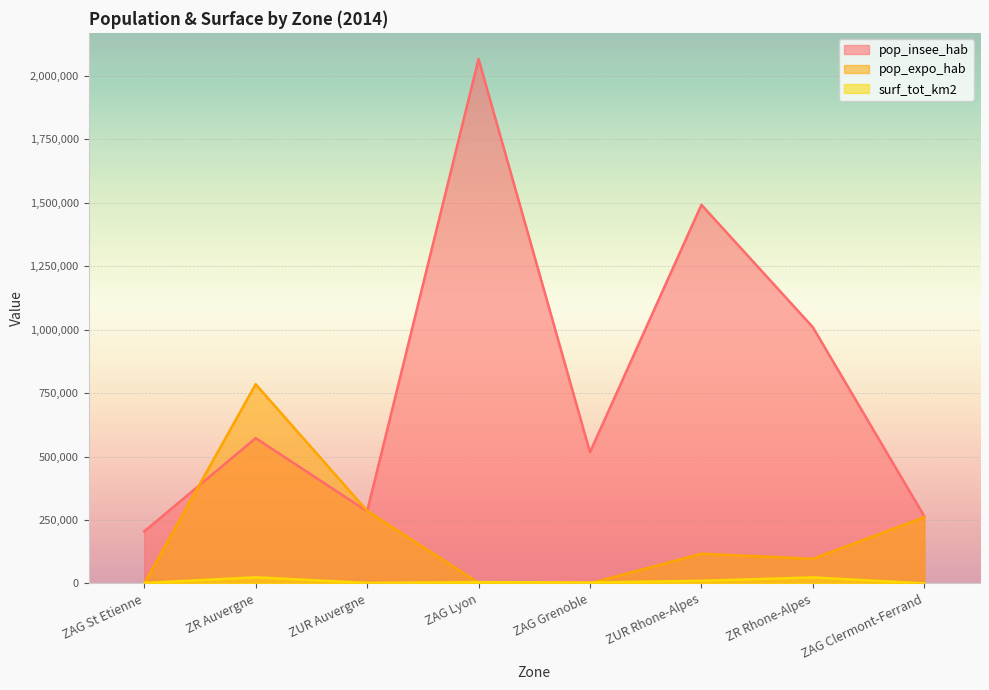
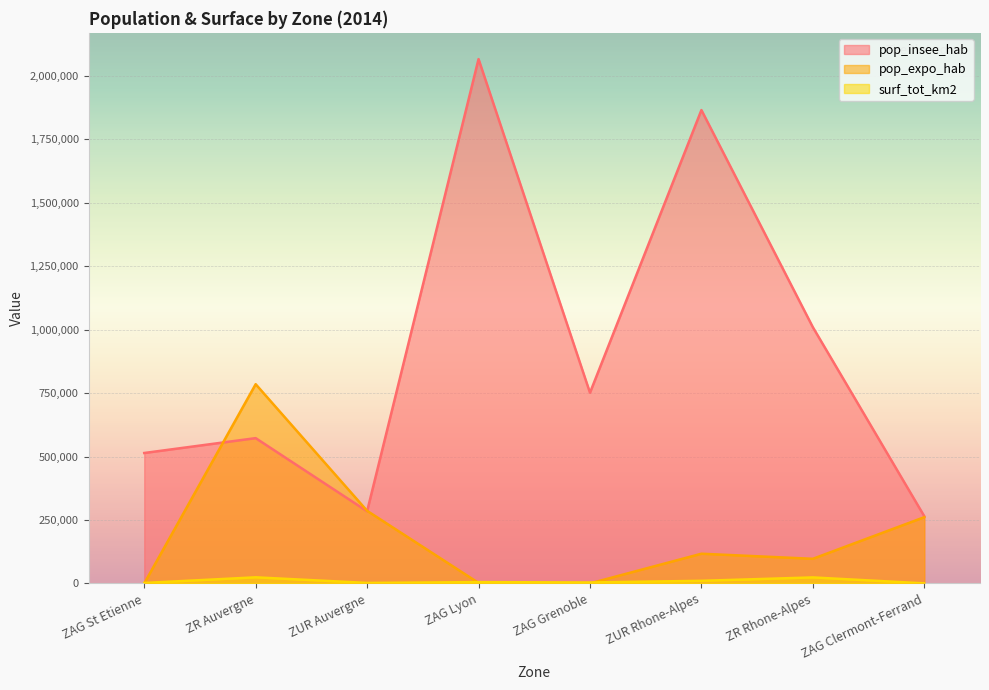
pop_insee_hab, ZAG St Etienne: 200,000 -> 510,000
pop_insee_hab, ZAG Grenoble: 520,000 -> 750,000
pop_insee_hab, ZUR Rhone-Alpes: 1,490,000 -> 1,870,000
